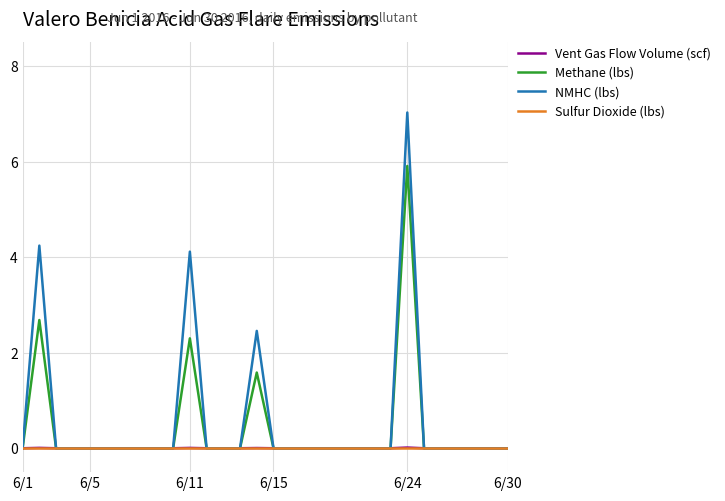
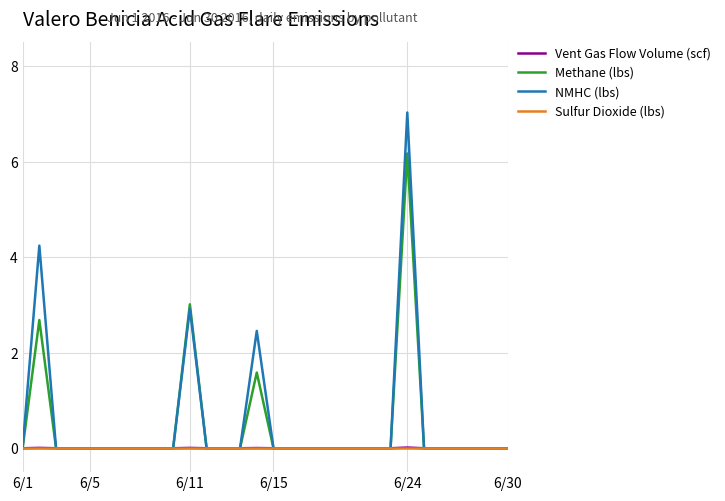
Methane (lbs), 6/11: 2.3 -> 3.0
NMHC (lbs), 6/11: 4.1 -> 2.9
Methane (lbs), 6/24: 5.9 -> 6.2
